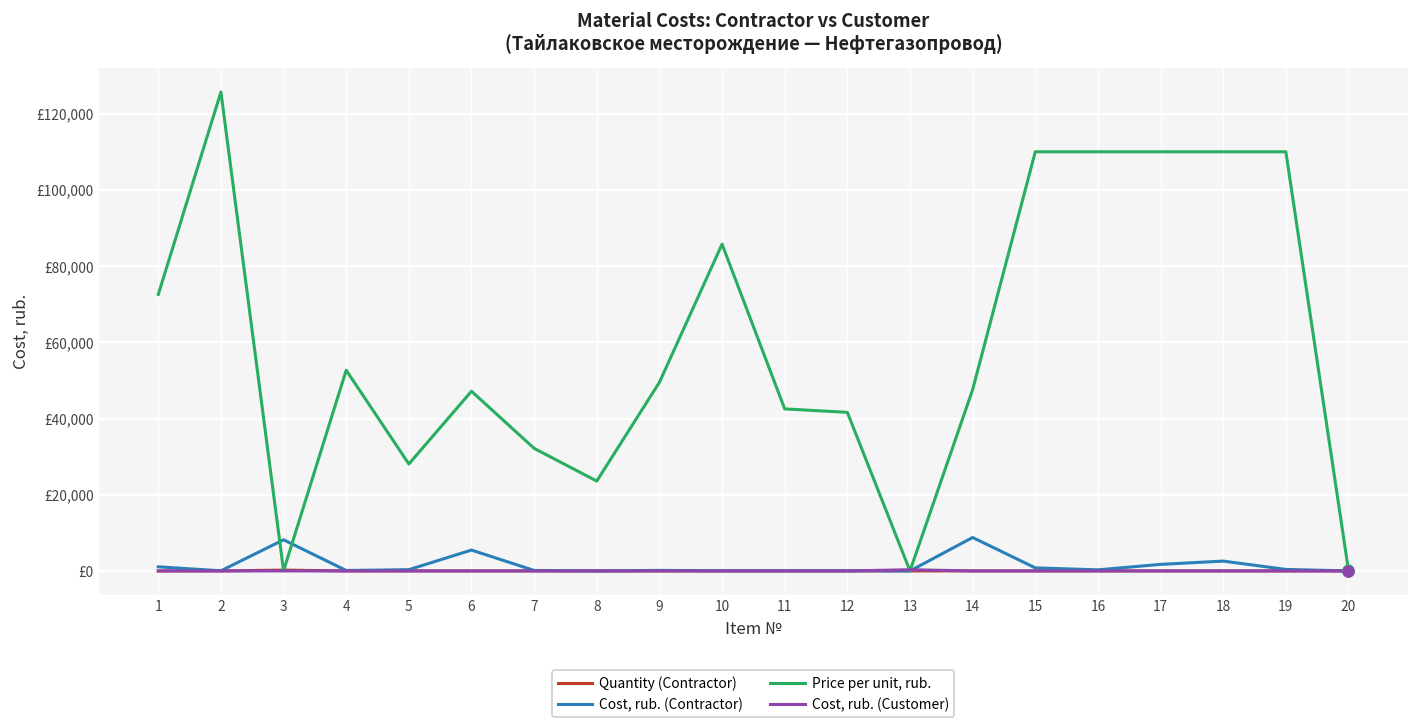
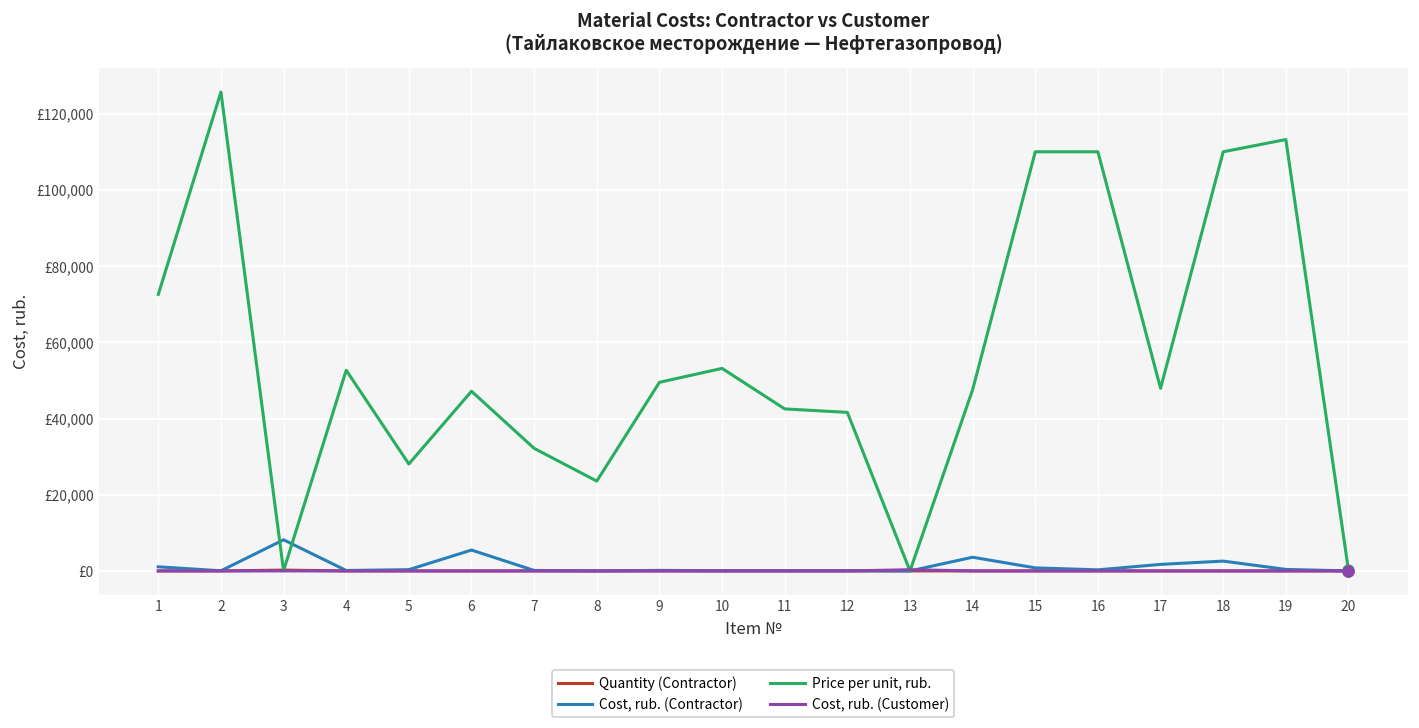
Price per unit, rub., 10: £86,000 -> £53,000
Cost, rub. (Contractor), 14: £9,000 -> £4,000
Price per unit, rub., 17: £110,000 -> £48,000
Price per unit, rub., 19: £110,000 -> £113,000
